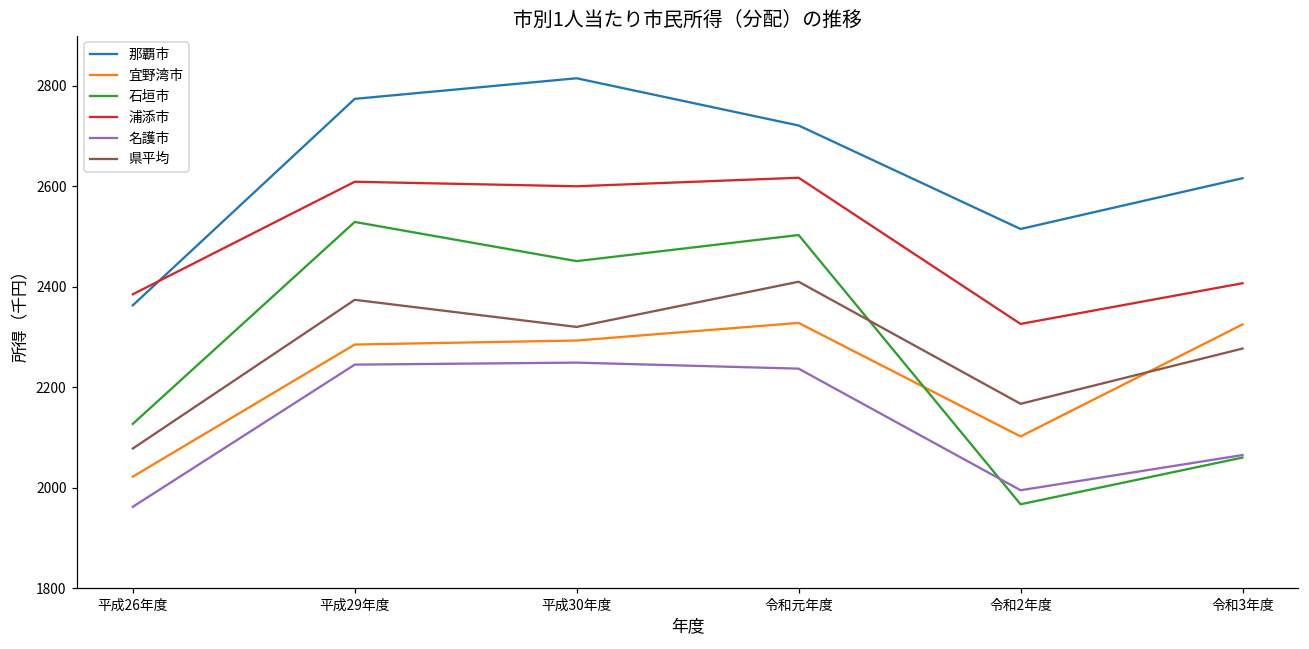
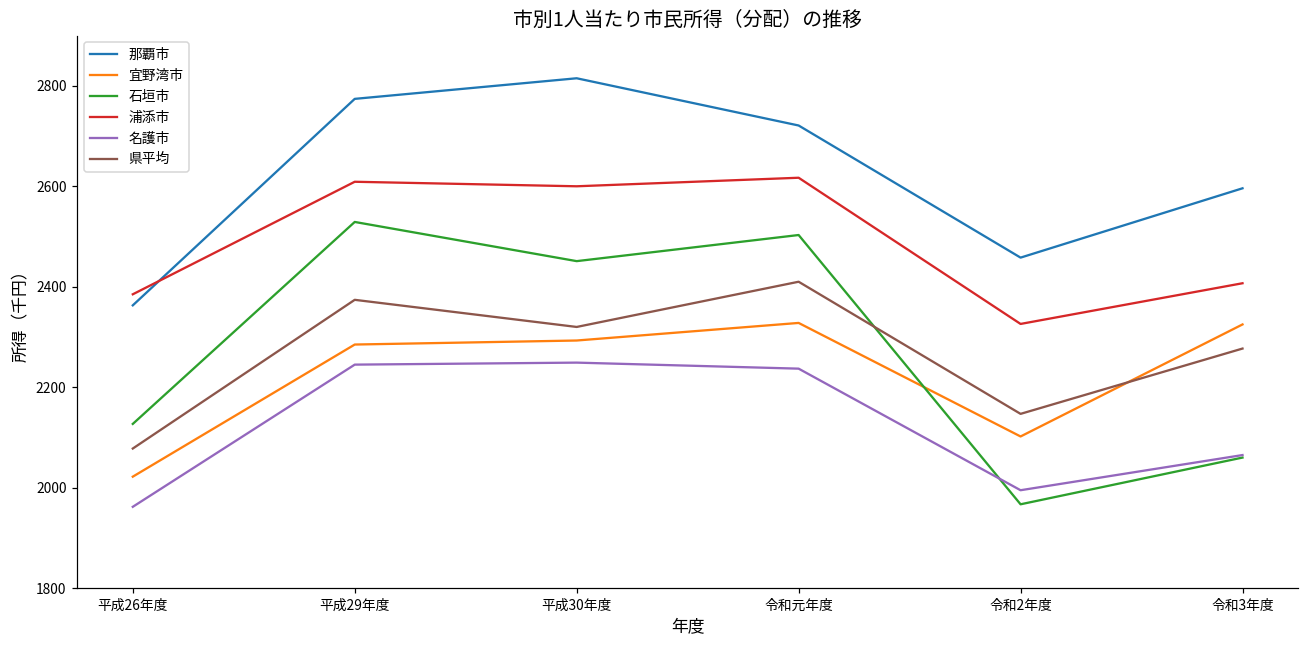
那覇市, 令和2年度: 2520 -> 2460
県平均, 令和2年度: 2170 -> 2150
那覇市, 令和3年度: 2620 -> 2600
